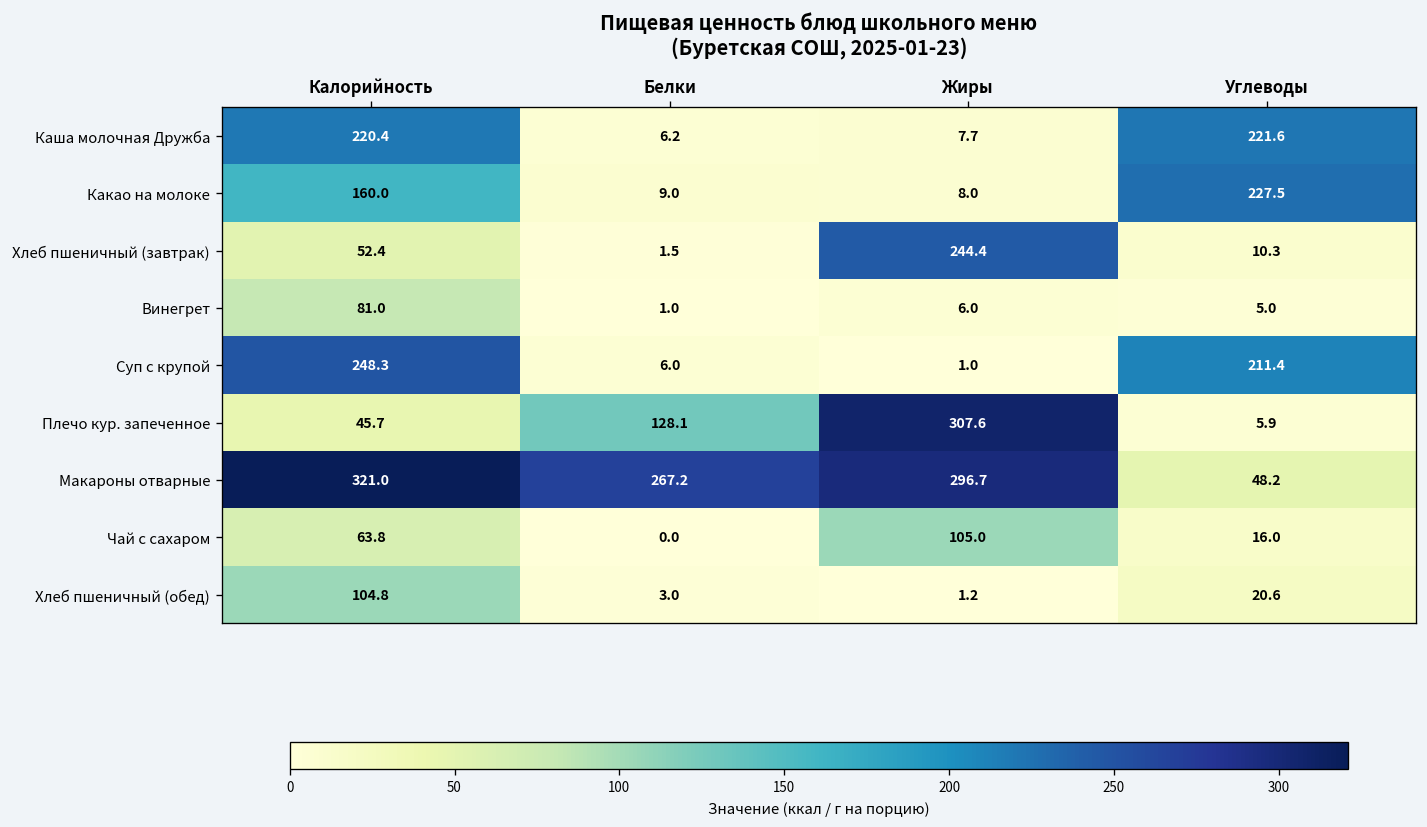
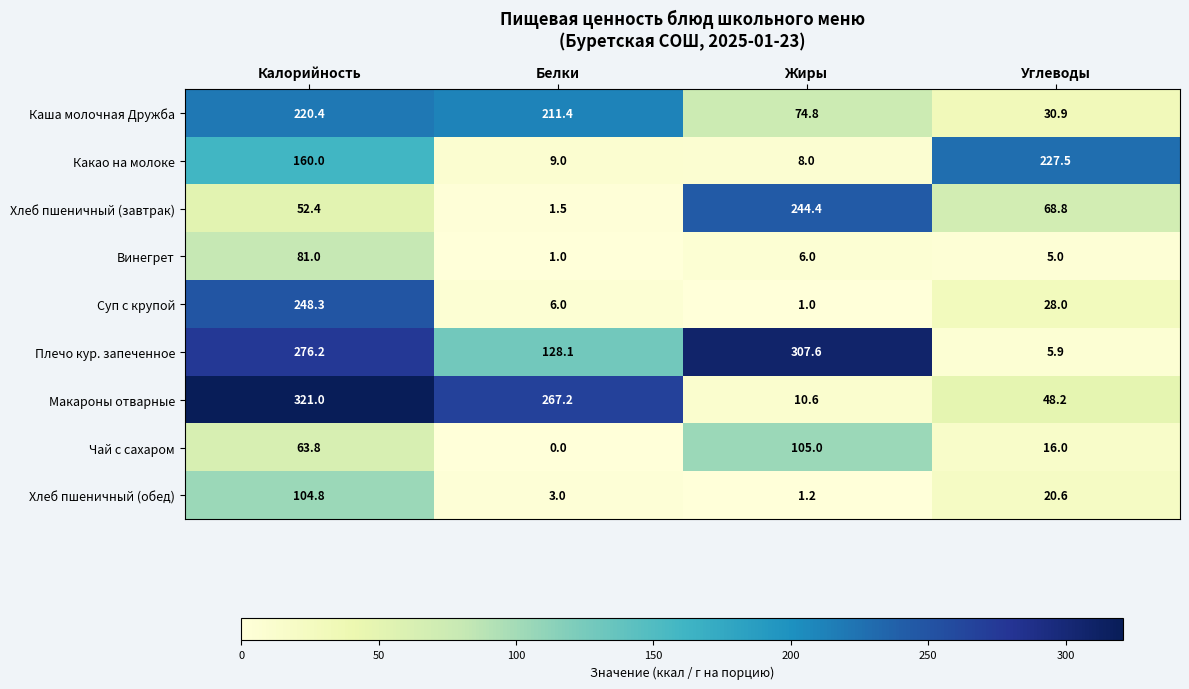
Каша молочная Дружба, Белки: 6.2 -> 211.4
Каша молочная Дружба, Жиры: 7.7 -> 74.8
Каша молочная Дружба, Углеводы: 221.6 -> 30.9
Хлеб пшеничный (завтрак), Углеводы: 10.3 -> 68.8
Суп с крупой, Углеводы: 211.4 -> 28.0
Плечо кур. запеченное, Калорийность: 45.7 -> 276.2
Макароны отварные, Жиры: 296.7 -> 10.6
